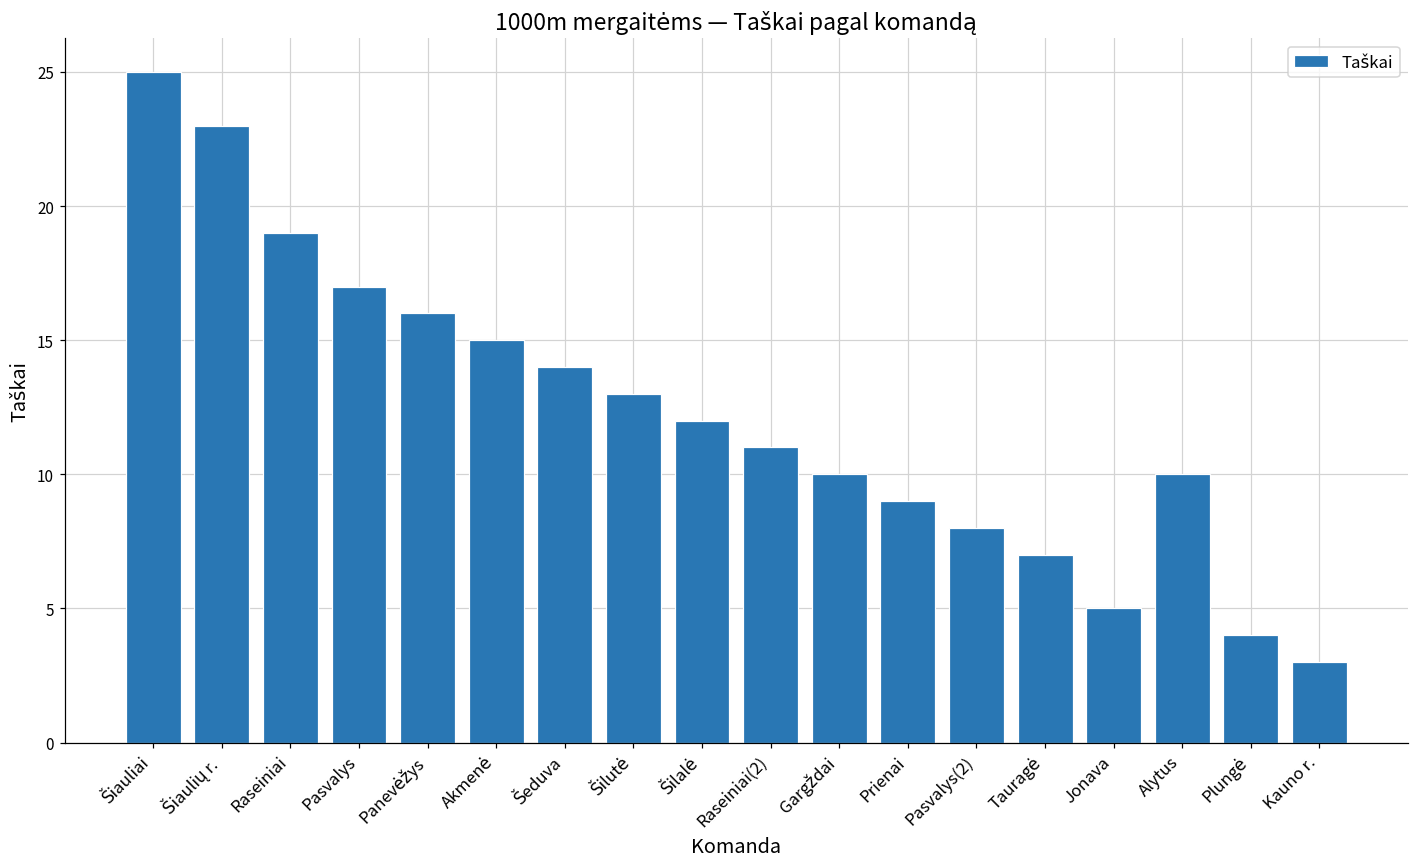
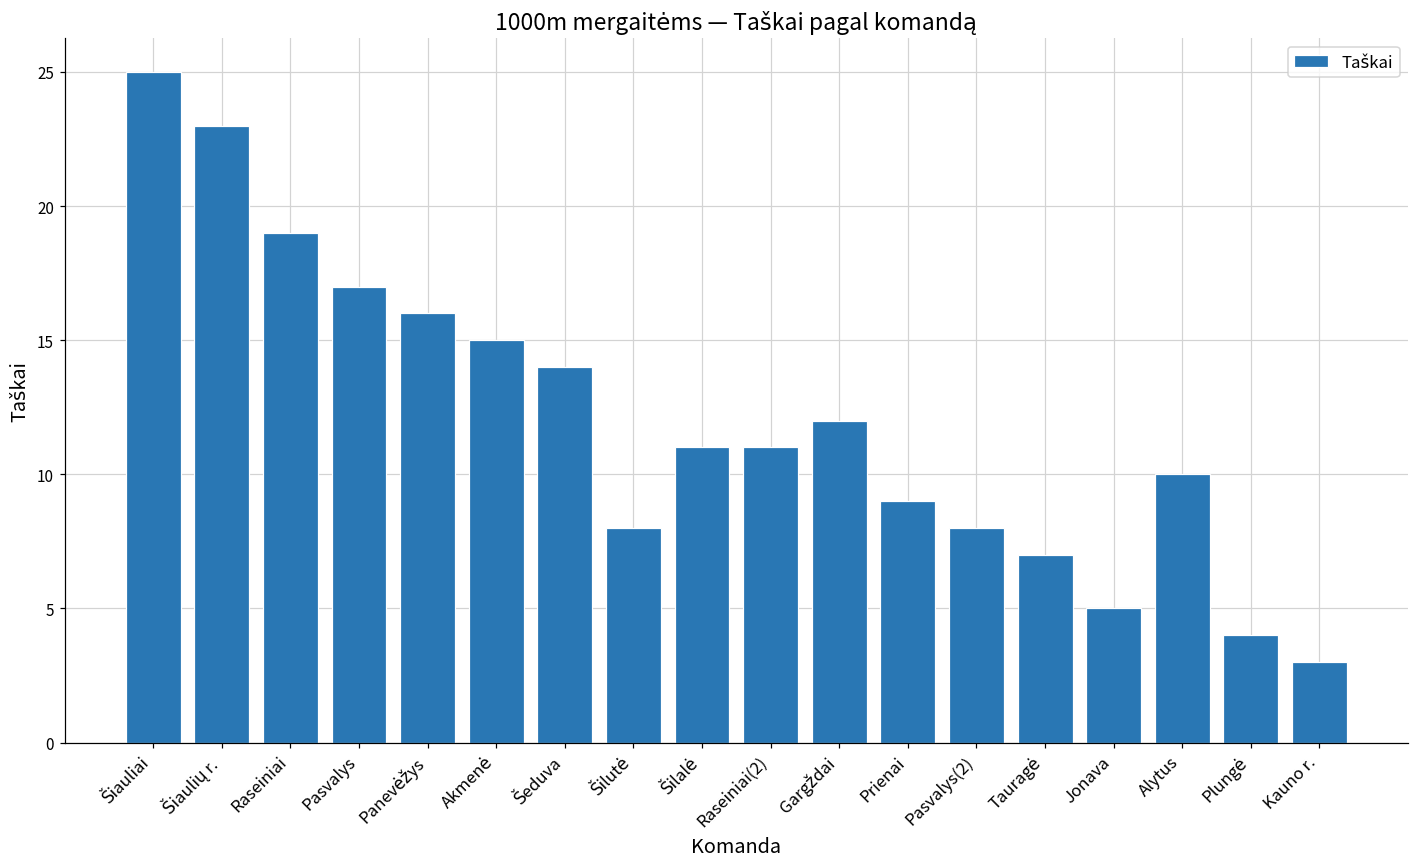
Šilutė: 13 -> 8
Šilalė: 12 -> 11
Gargždai: 10 -> 12
